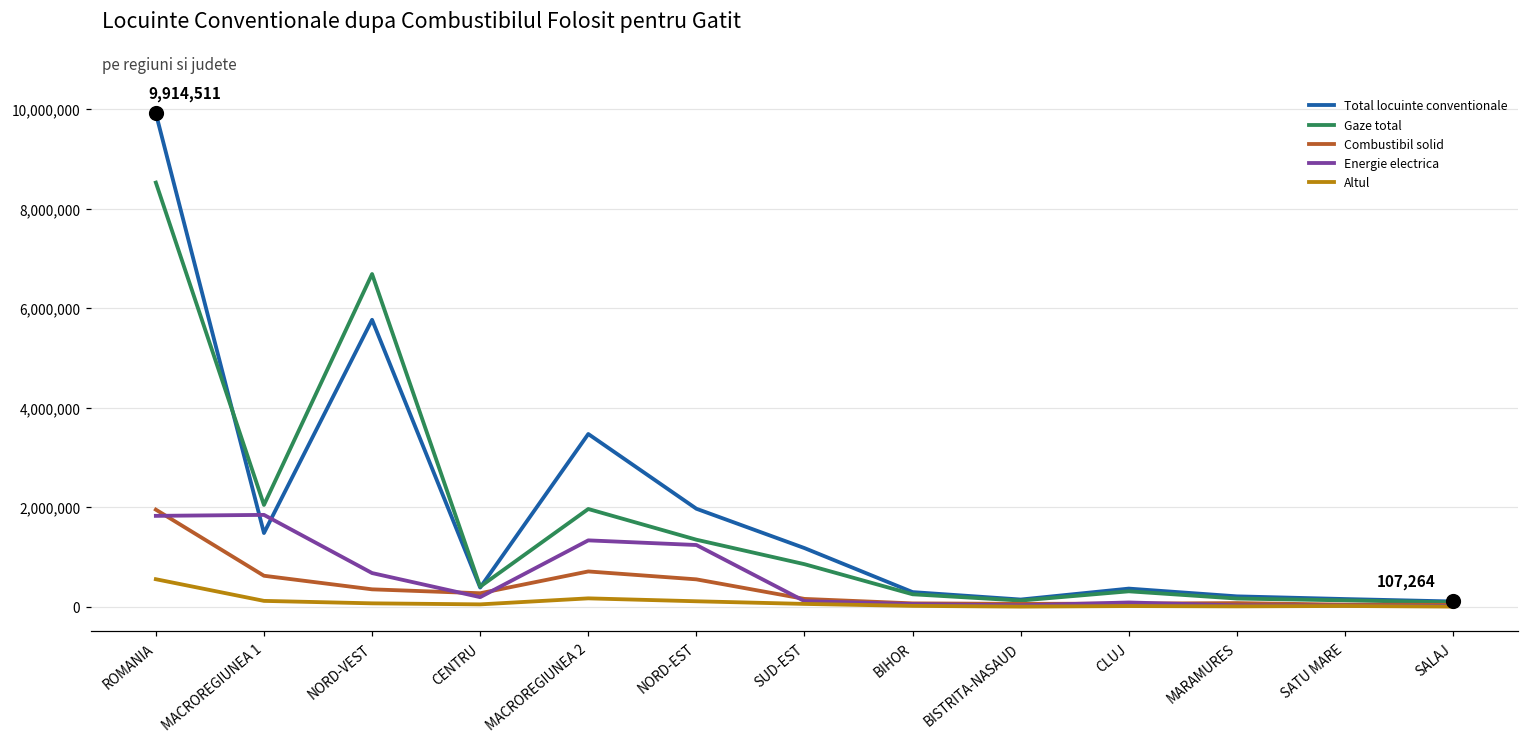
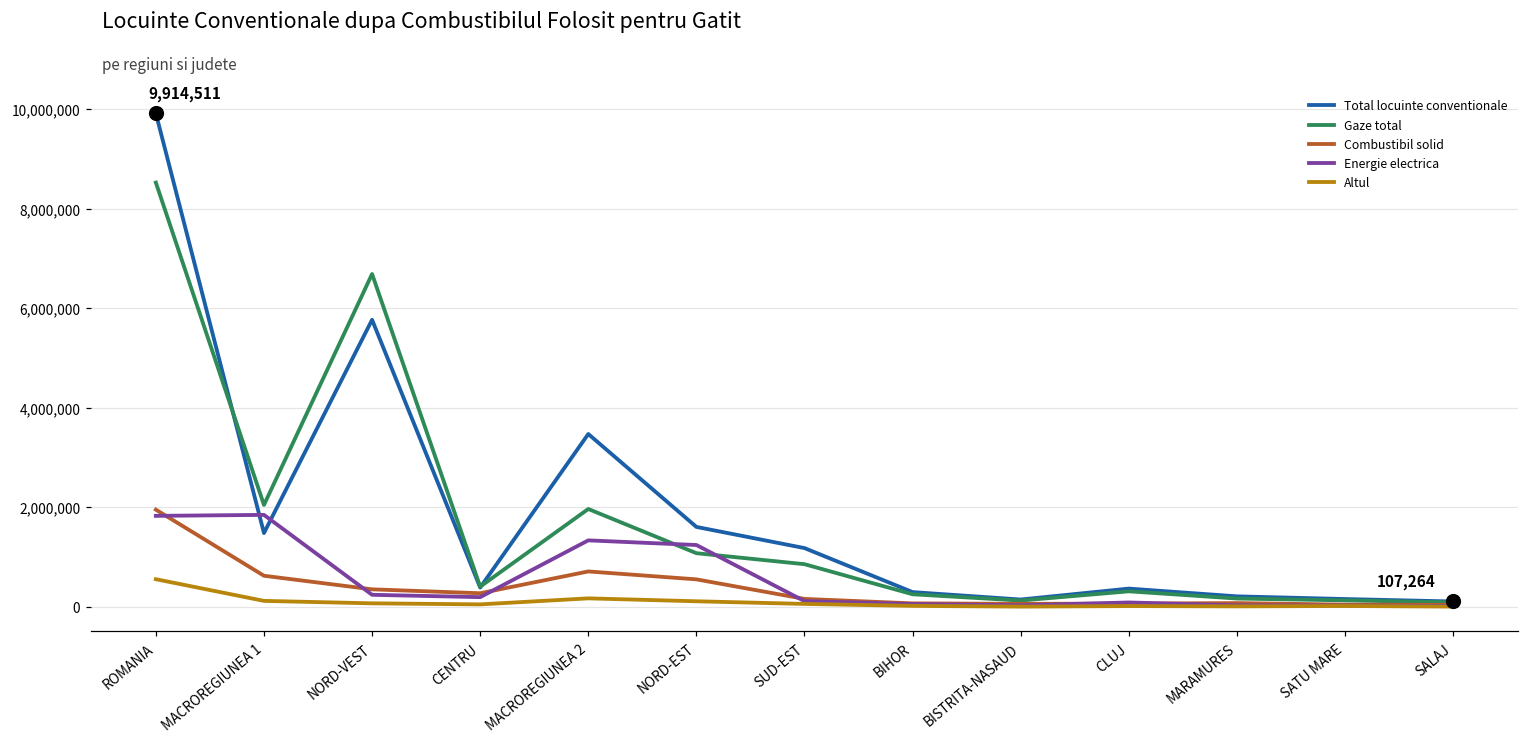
Energie electrica, NORD-VEST: 700,000 -> 200,000
Total locuinte conventionale, NORD-EST: 2,000,000 -> 1,600,000
Gaze total, NORD-EST: 1,300,000 -> 1,100,000
